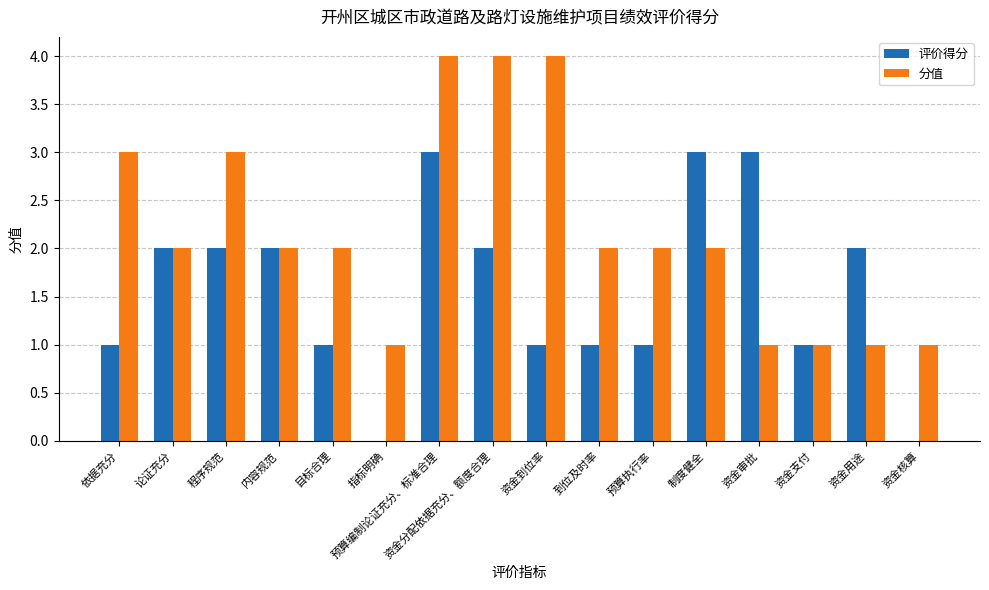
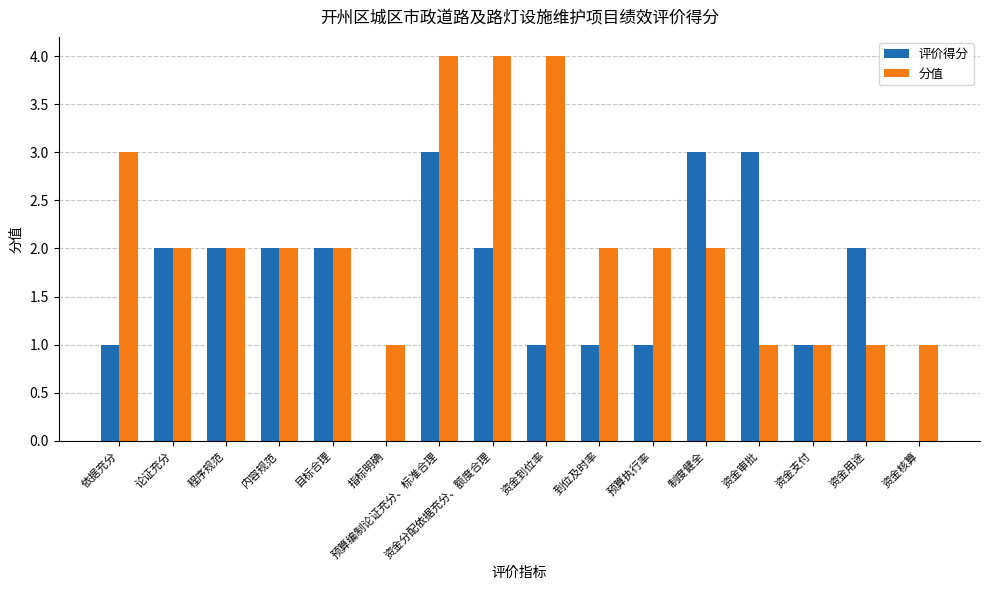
分值, 程序规范: 3 -> 2
评价得分, 目标合理: 1 -> 2
